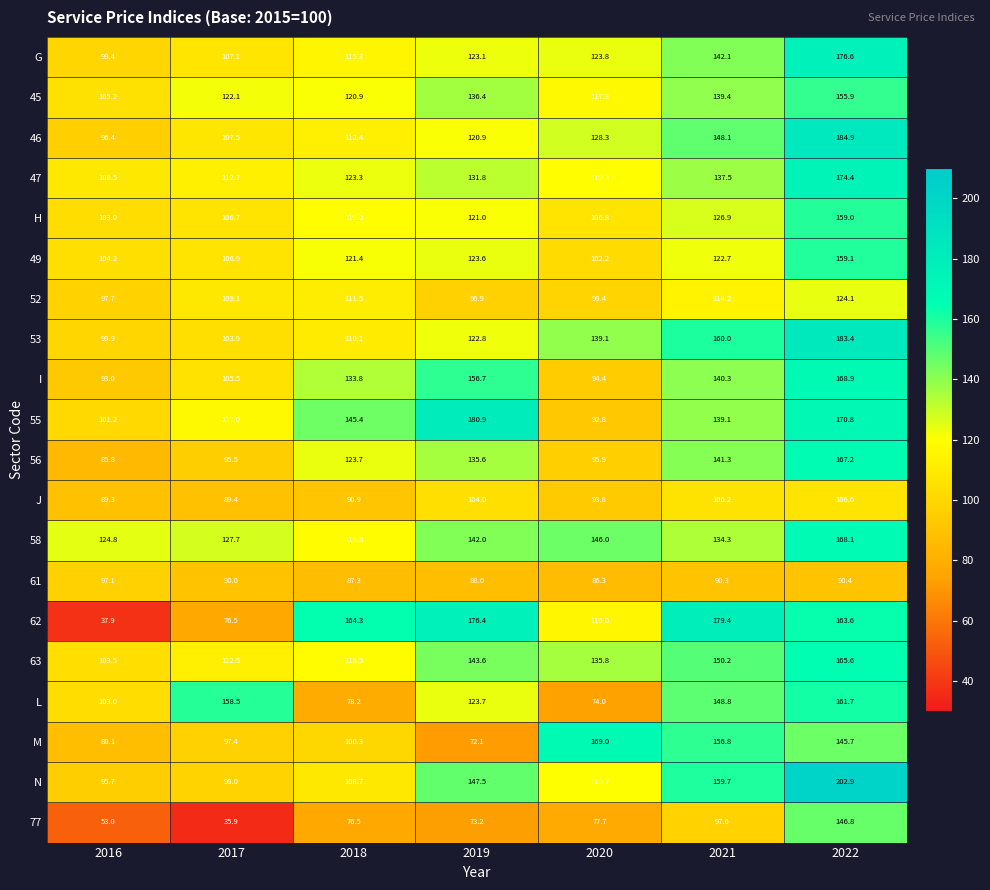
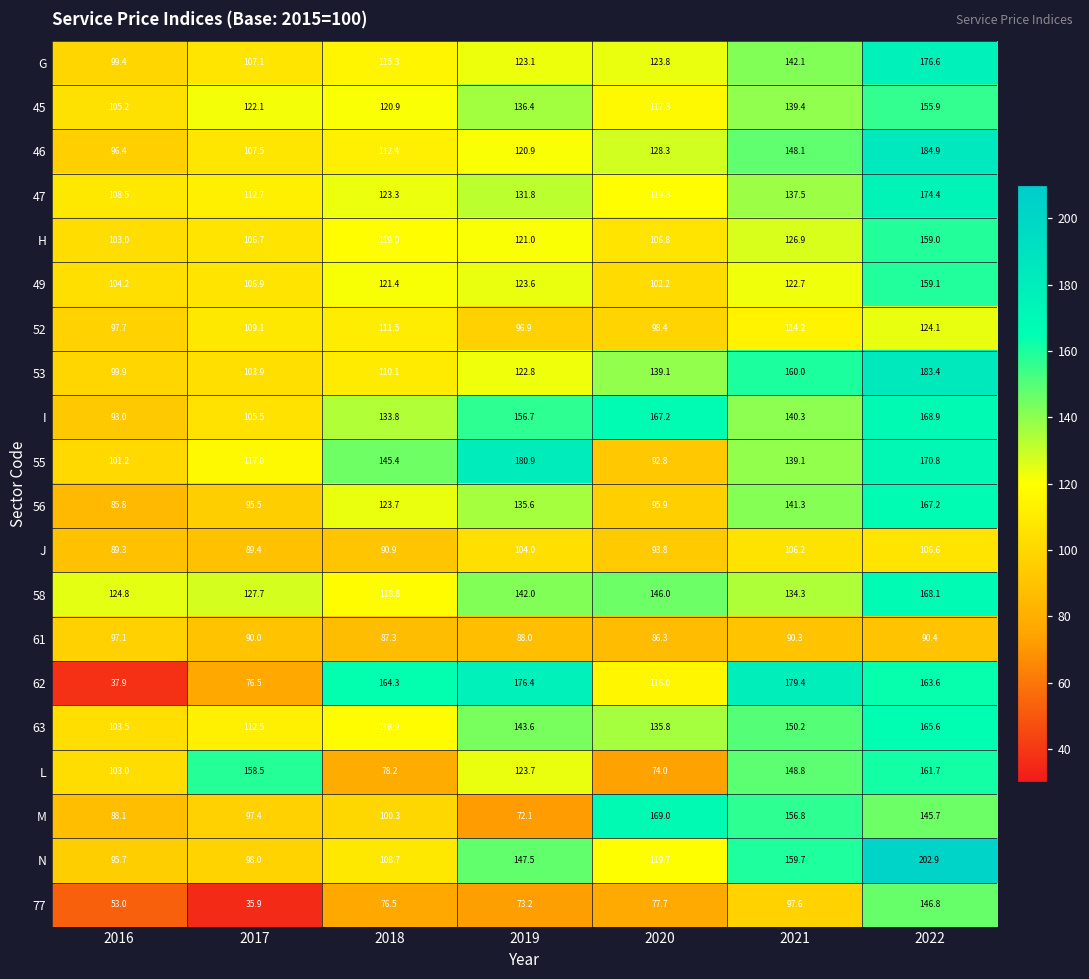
I, 2020: 94.4 -> 167.2
